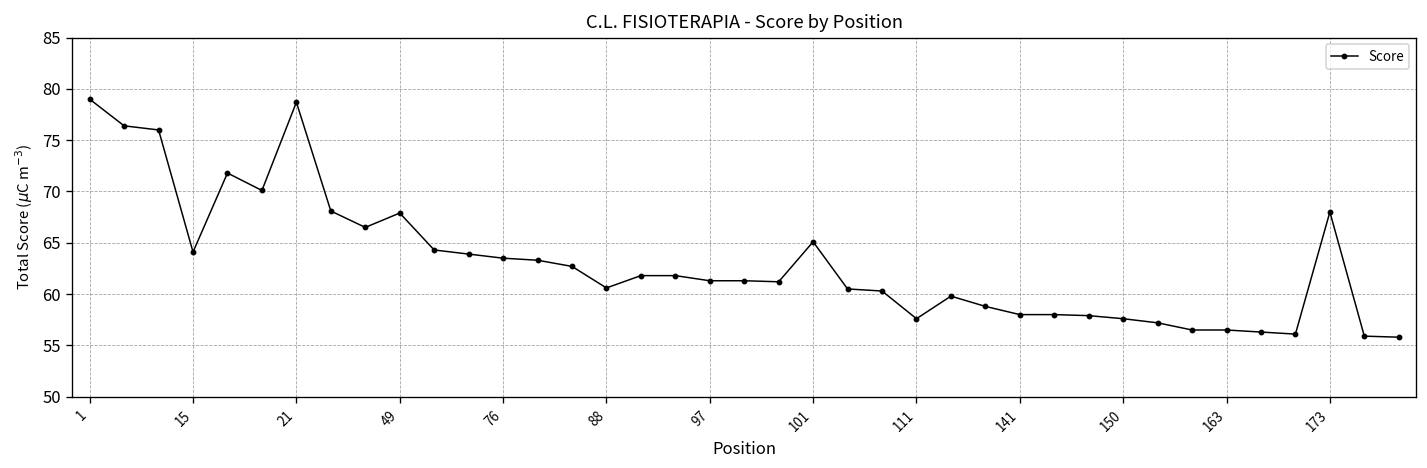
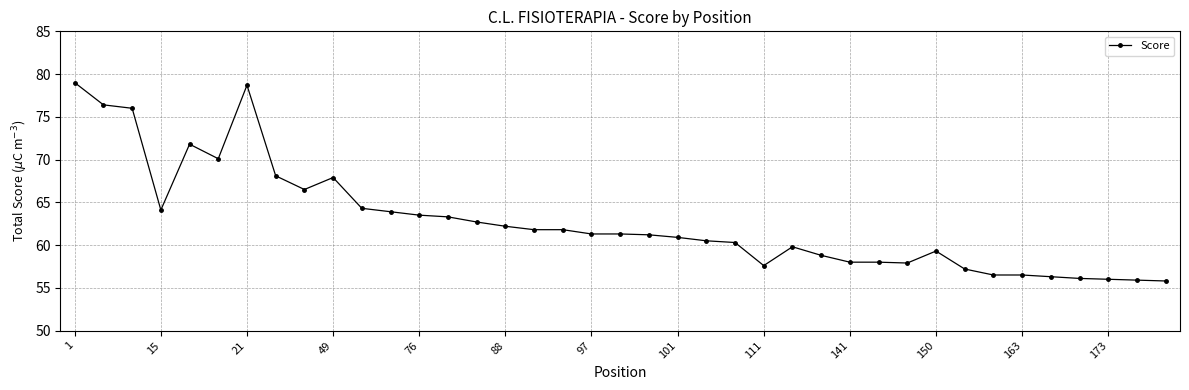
88: 61 -> 62
101: 65 -> 61
150: 58 -> 59
173: 68 -> 56
